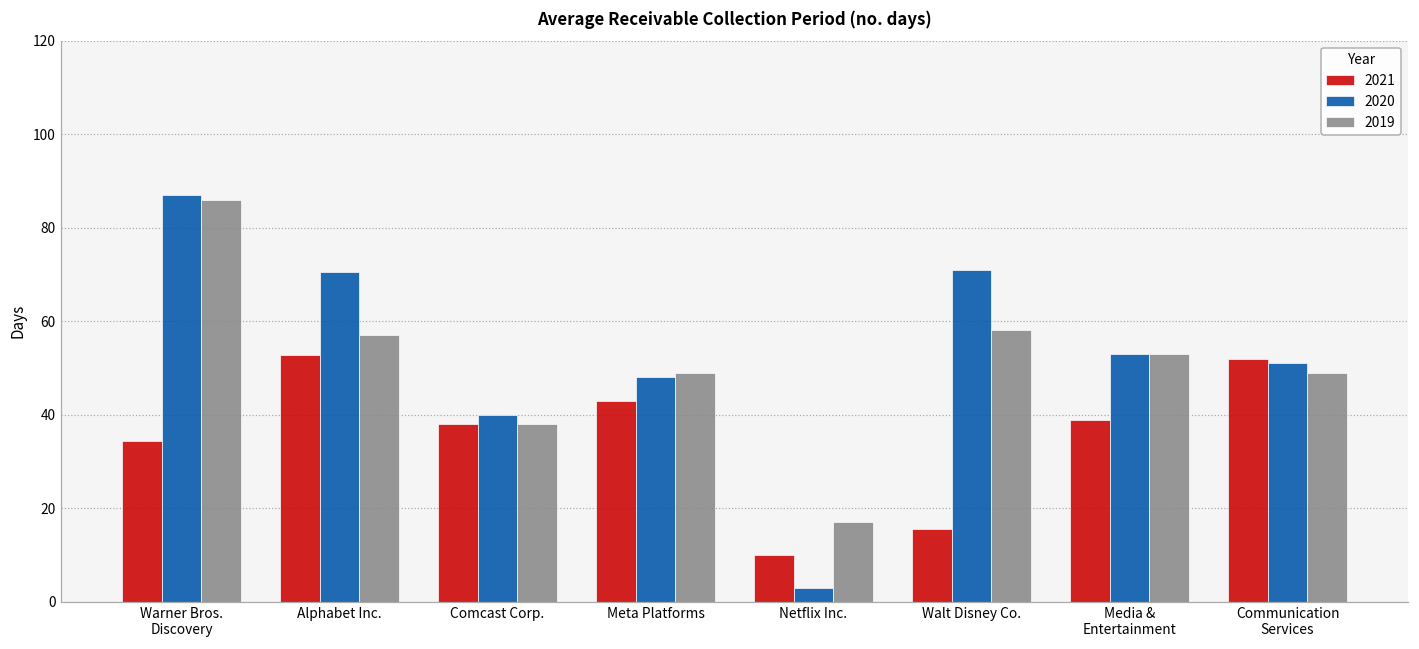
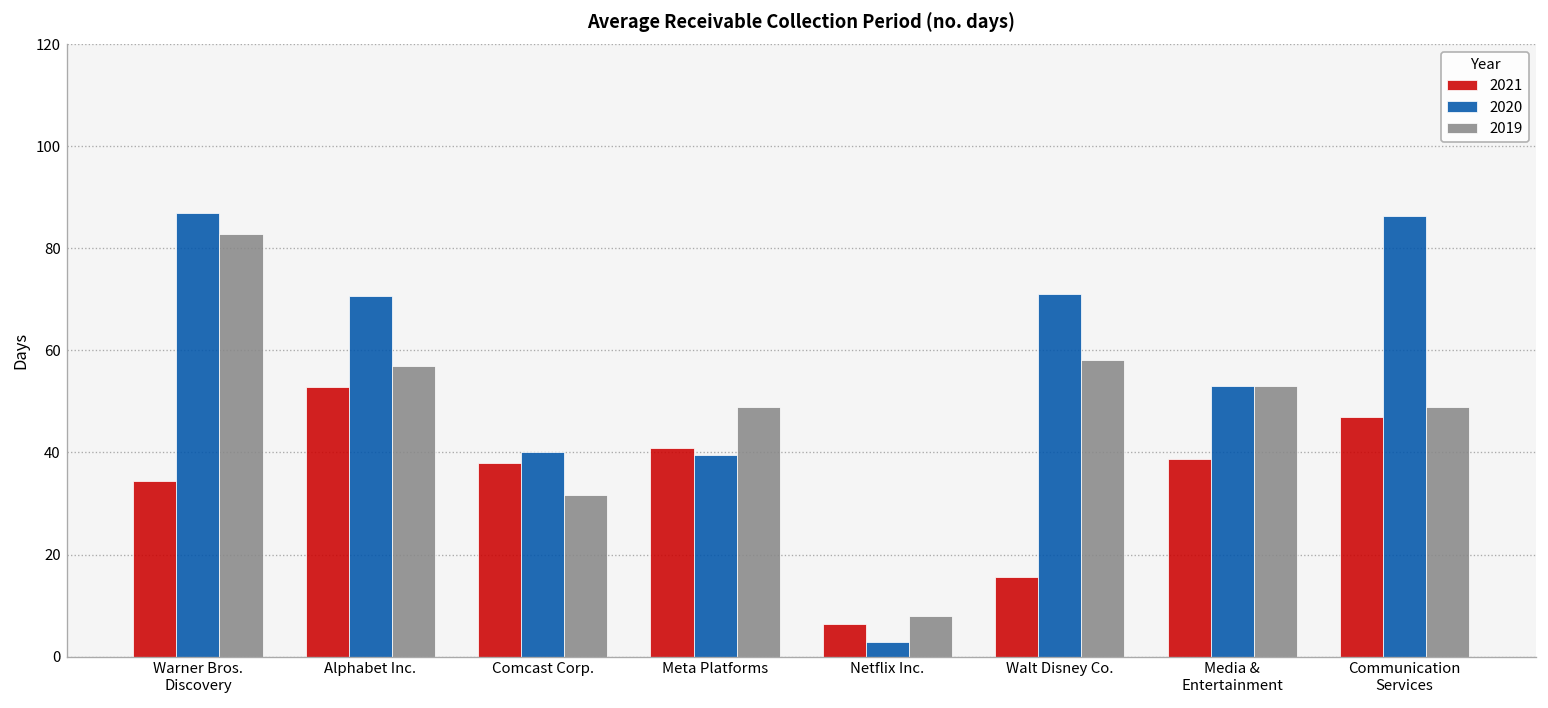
2019, Warner Bros. Discovery: 86 -> 83
2019, Comcast Corp.: 38 -> 32
2021, Meta Platforms: 43 -> 41
2020, Meta Platforms: 48 -> 40
2021, Netflix Inc.: 10 -> 6
2019, Netflix Inc.: 17 -> 8
2021, Communication Services: 52 -> 47
2020, Communication Services: 51 -> 86
